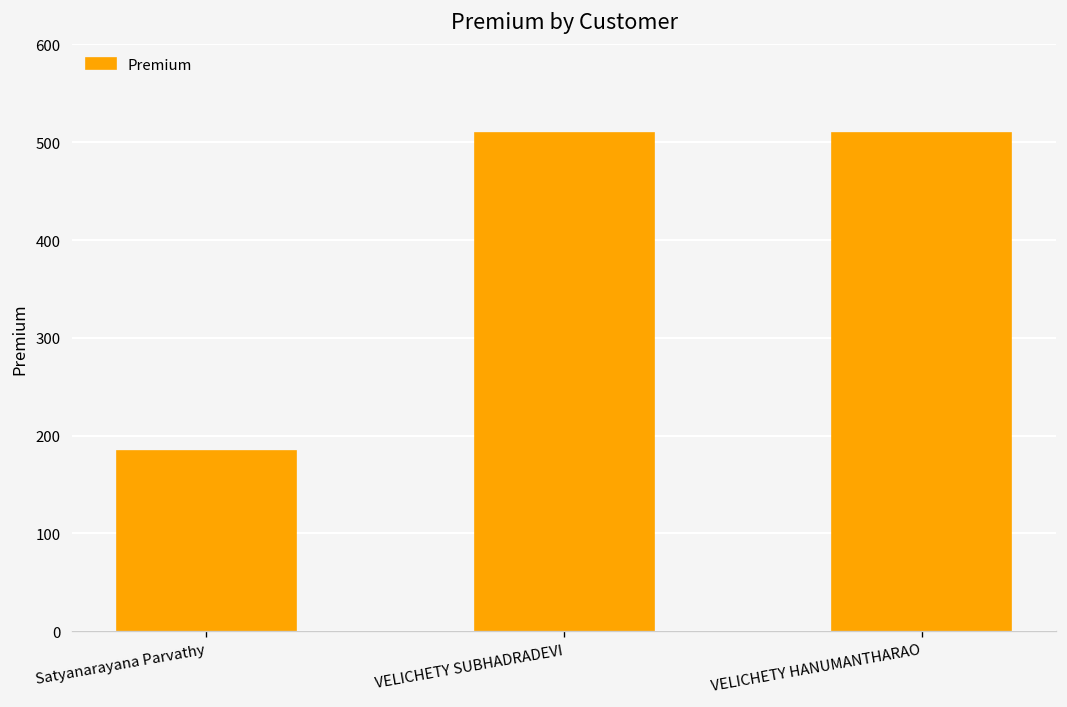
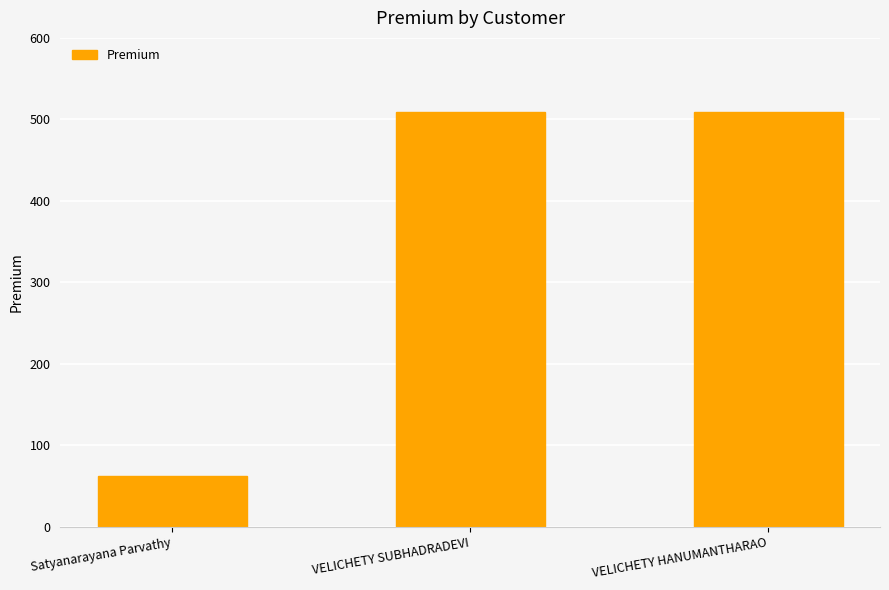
Satyanarayana Parvathy: 180 -> 60
